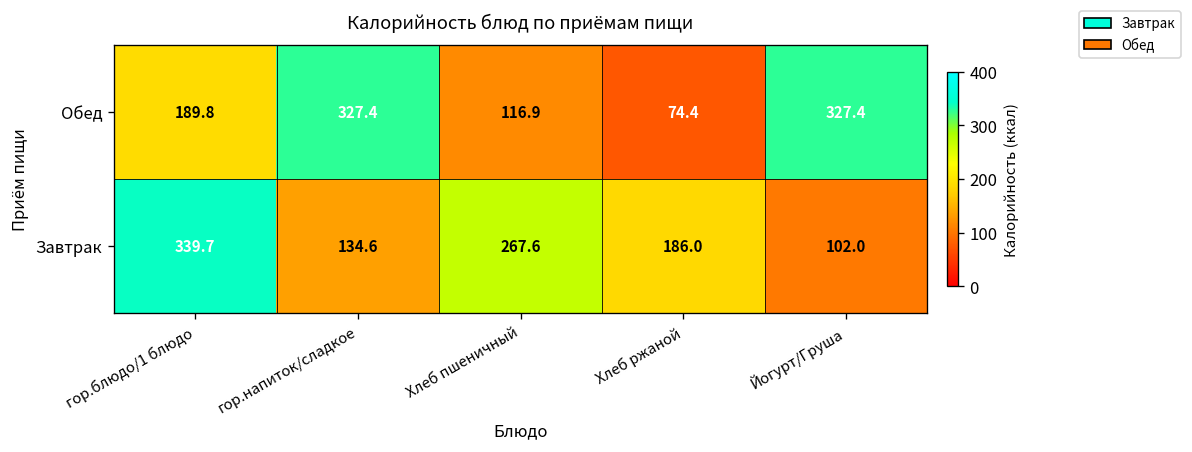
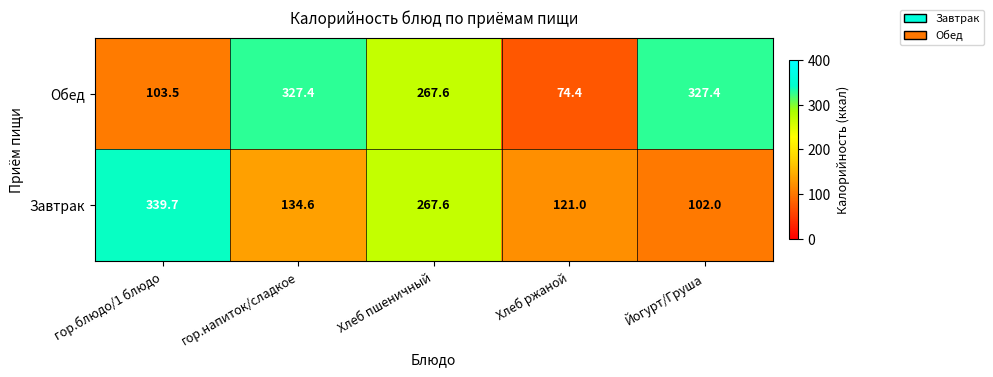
Обед, гор.блюдо/1 блюдо: 189.8 -> 103.5
Обед, Хлеб пшеничный: 116.9 -> 267.6
Завтрак, Хлеб ржаной: 186.0 -> 121.0
